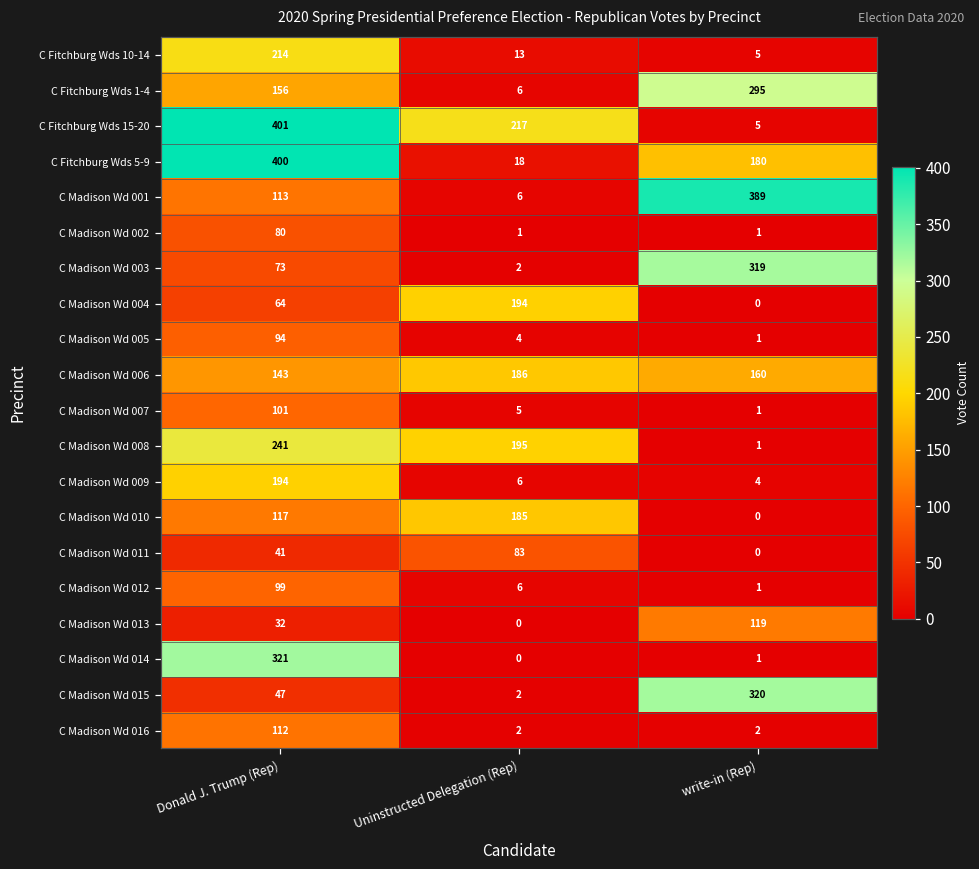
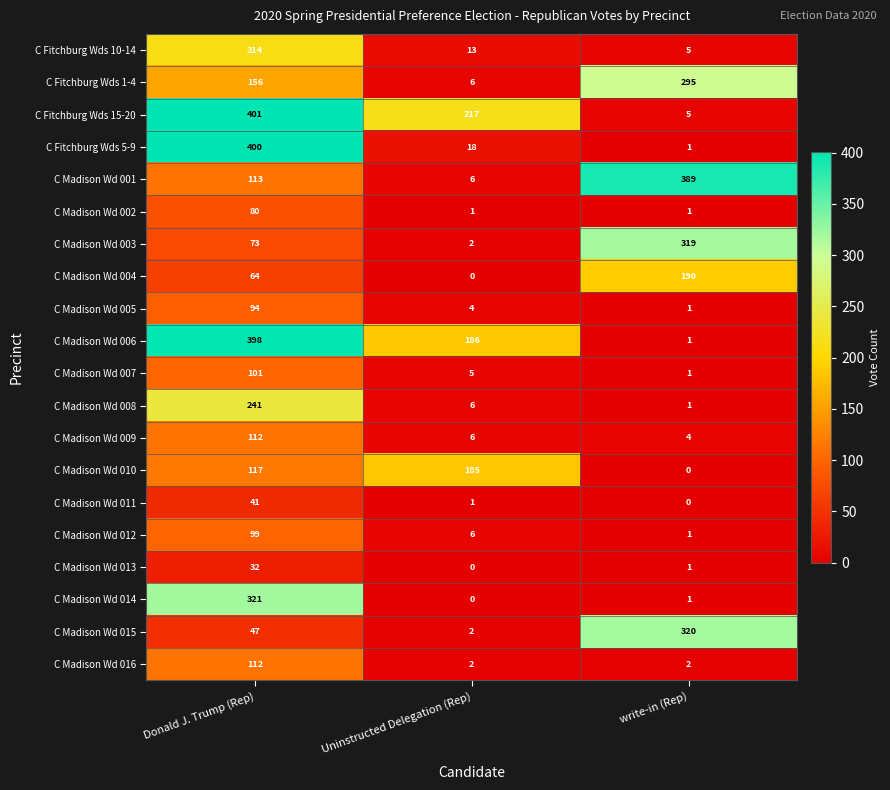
C Fitchburg Wds 5-9, write-in (Rep): 180 -> 1
C Madison Wd 004, Uninstructed Delegation (Rep): 194 -> 0
C Madison Wd 004, write-in (Rep): 0 -> 190
C Madison Wd 006, Donald J. Trump (Rep): 143 -> 398
C Madison Wd 006, write-in (Rep): 160 -> 1
C Madison Wd 008, Uninstructed Delegation (Rep): 195 -> 6
C Madison Wd 009, Donald J. Trump (Rep): 194 -> 112
C Madison Wd 011, Uninstructed Delegation (Rep): 83 -> 1
C Madison Wd 013, write-in (Rep): 119 -> 1
